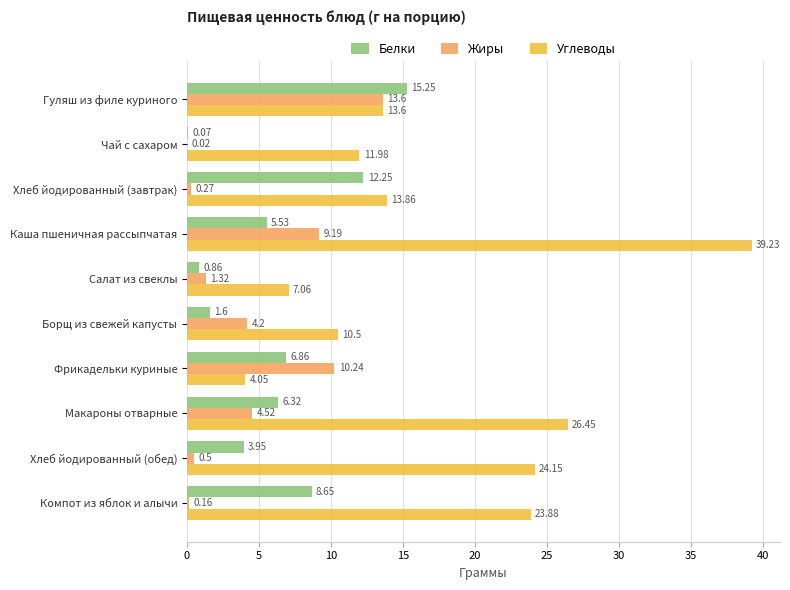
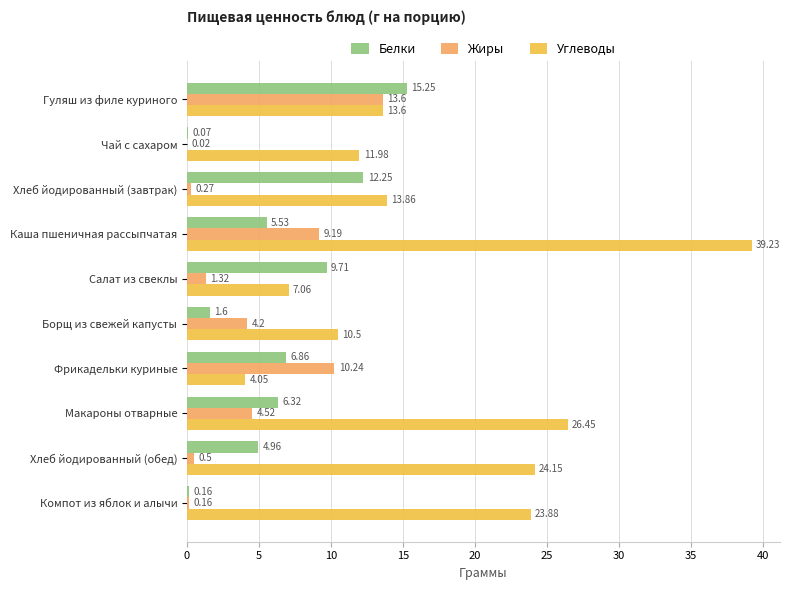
Белки, Салат из свеклы: 0.86 -> 9.71
Белки, Хлеб йодированный (обед): 3.95 -> 4.96
Белки, Компот из яблок и алычи: 8.65 -> 0.16
